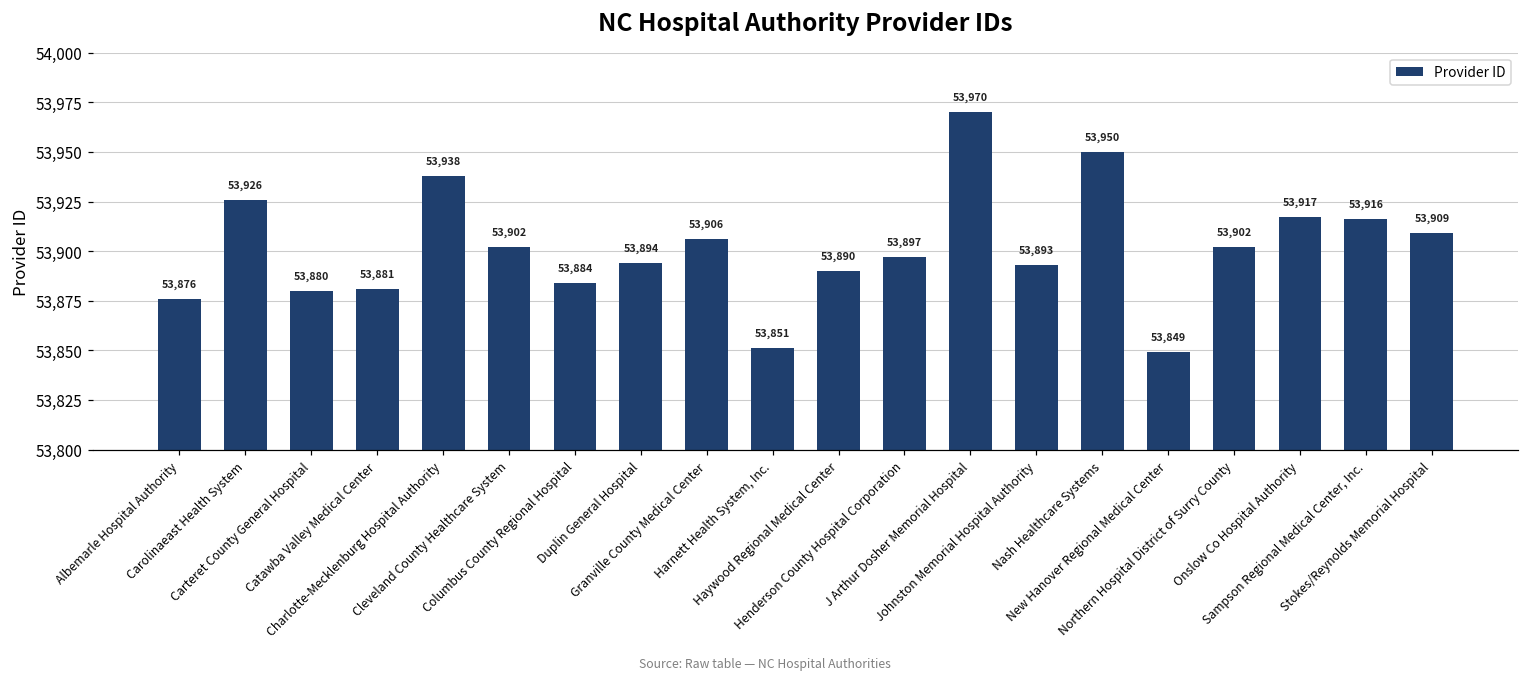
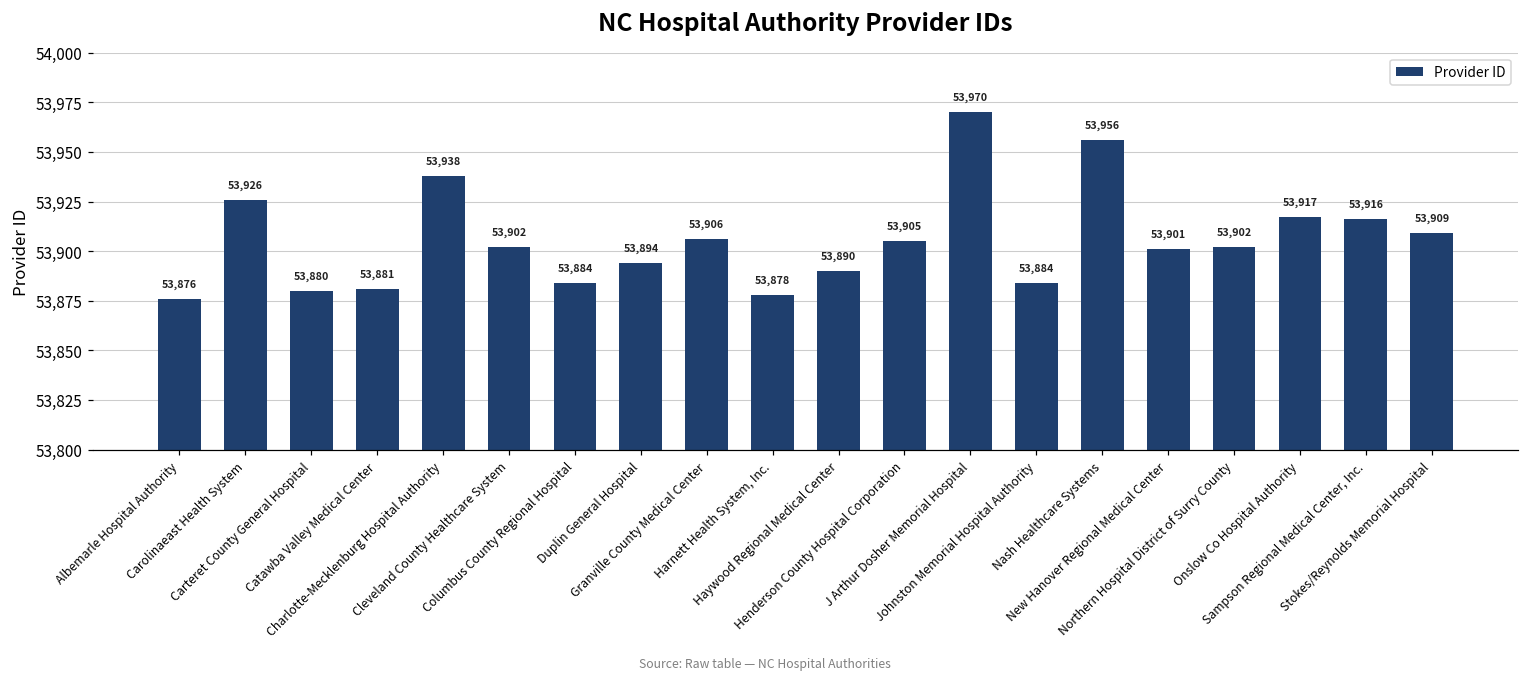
Harnett Health System, Inc.: 53,851 -> 53,878
Henderson County Hospital Corporation: 53,897 -> 53,905
Johnston Memorial Hospital Authority: 53,893 -> 53,884
Nash Healthcare Systems: 53,950 -> 53,956
New Hanover Regional Medical Center: 53,849 -> 53,901
